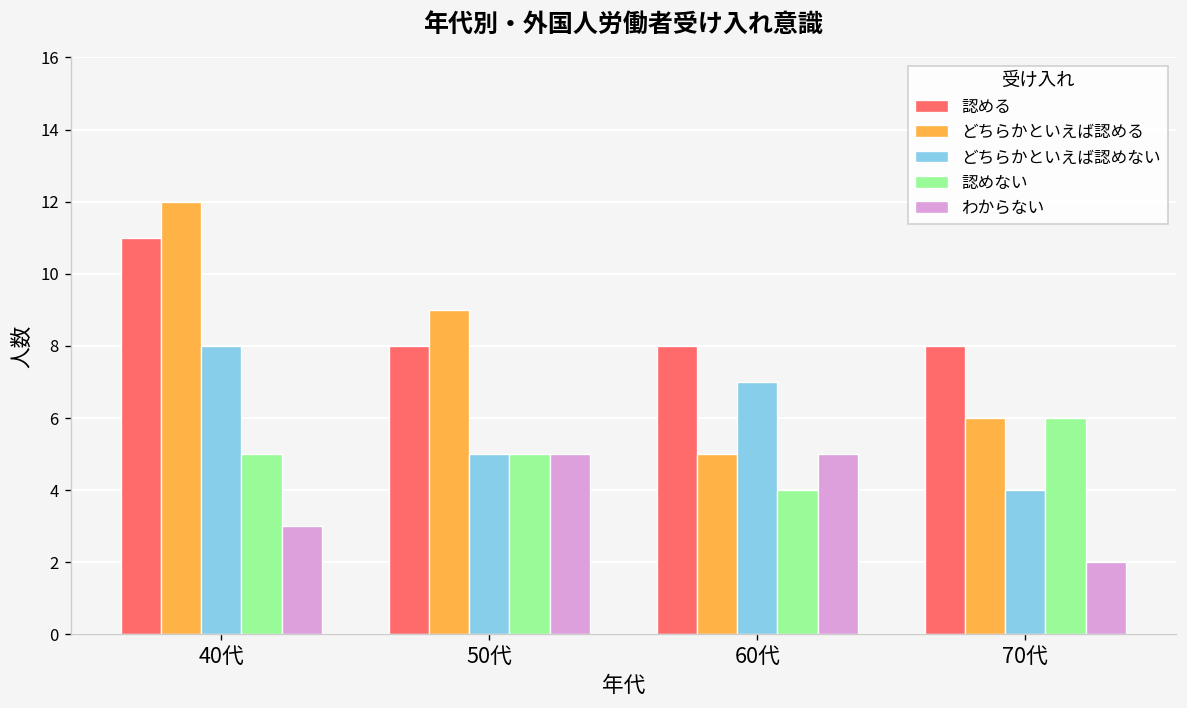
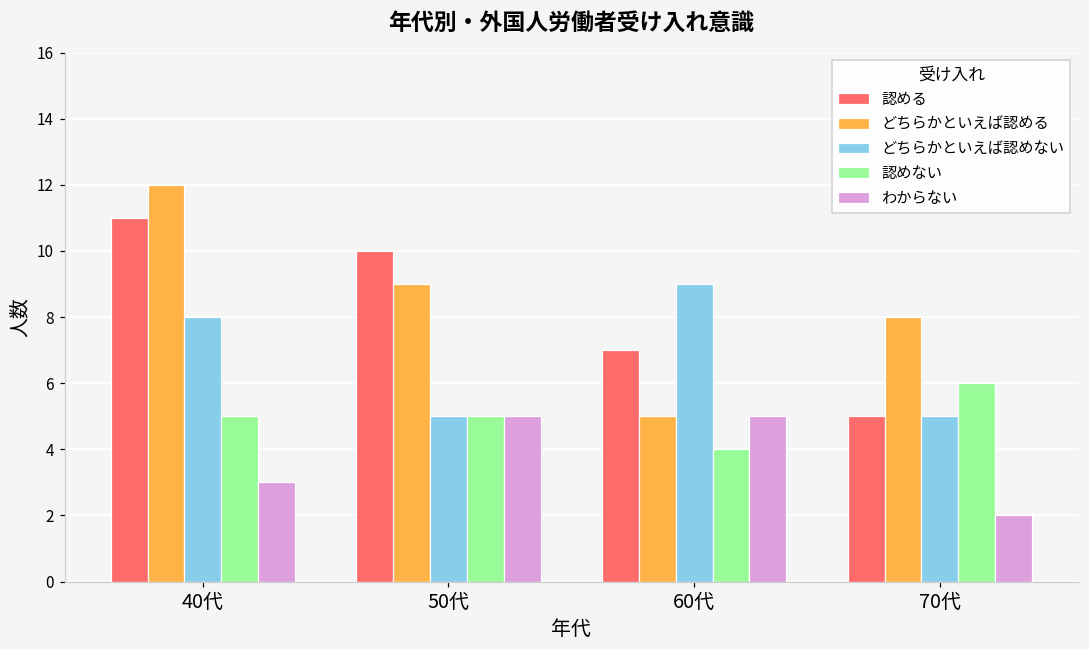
認める, 50代: 8 -> 10
認める, 60代: 8 -> 7
どちらかといえば認めない, 60代: 7 -> 9
認める, 70代: 8 -> 5
どちらかといえば認める, 70代: 6 -> 8
どちらかといえば認めない, 70代: 4 -> 5
